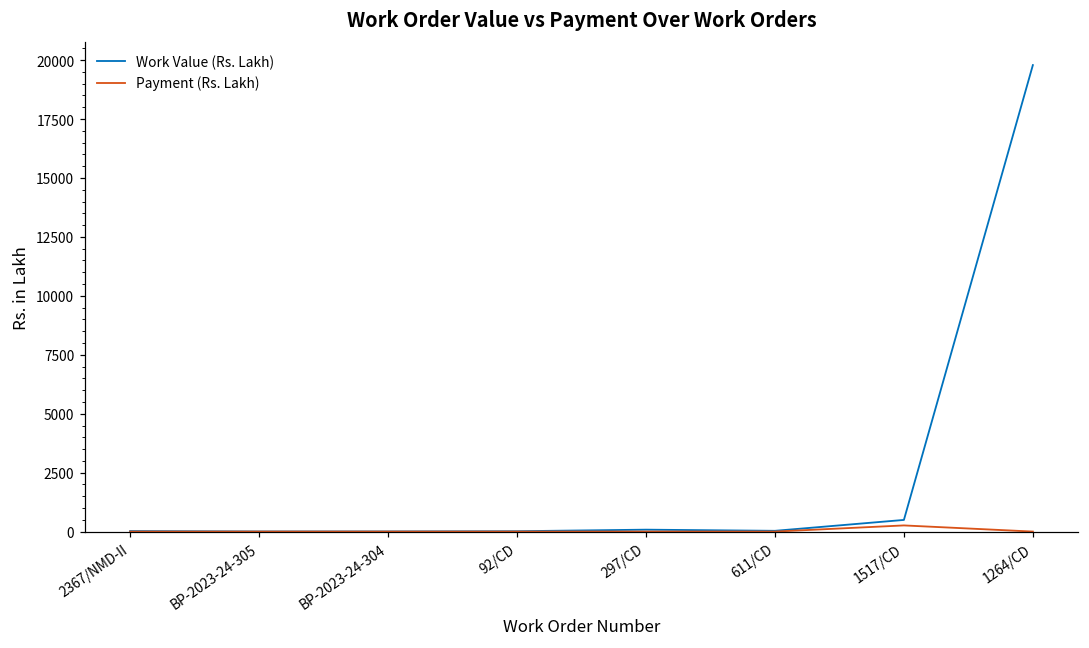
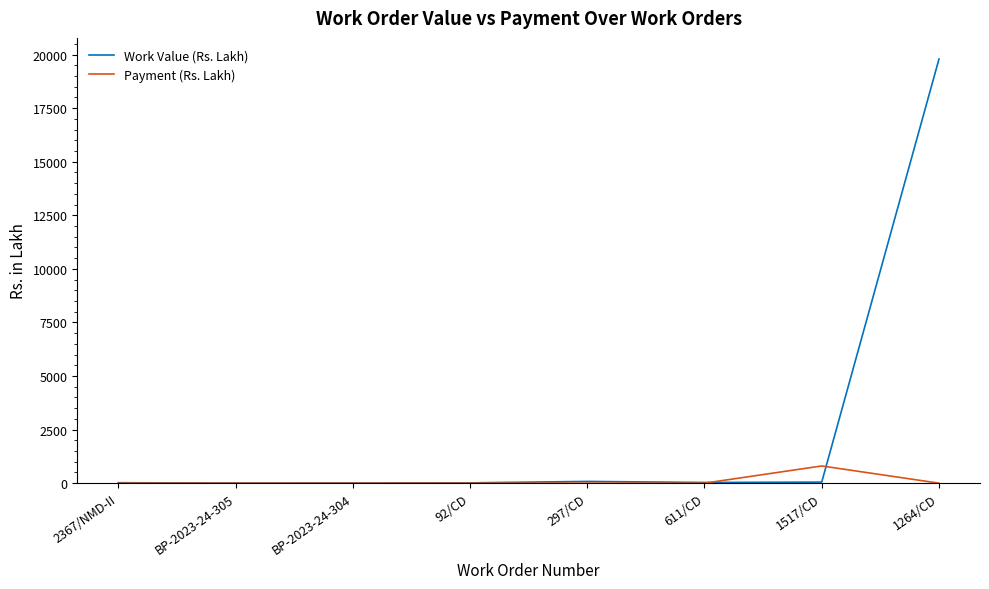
Work Value (Rs. Lakh), 1517/CD: 500 -> 0
Payment (Rs. Lakh), 1517/CD: 300 -> 800
